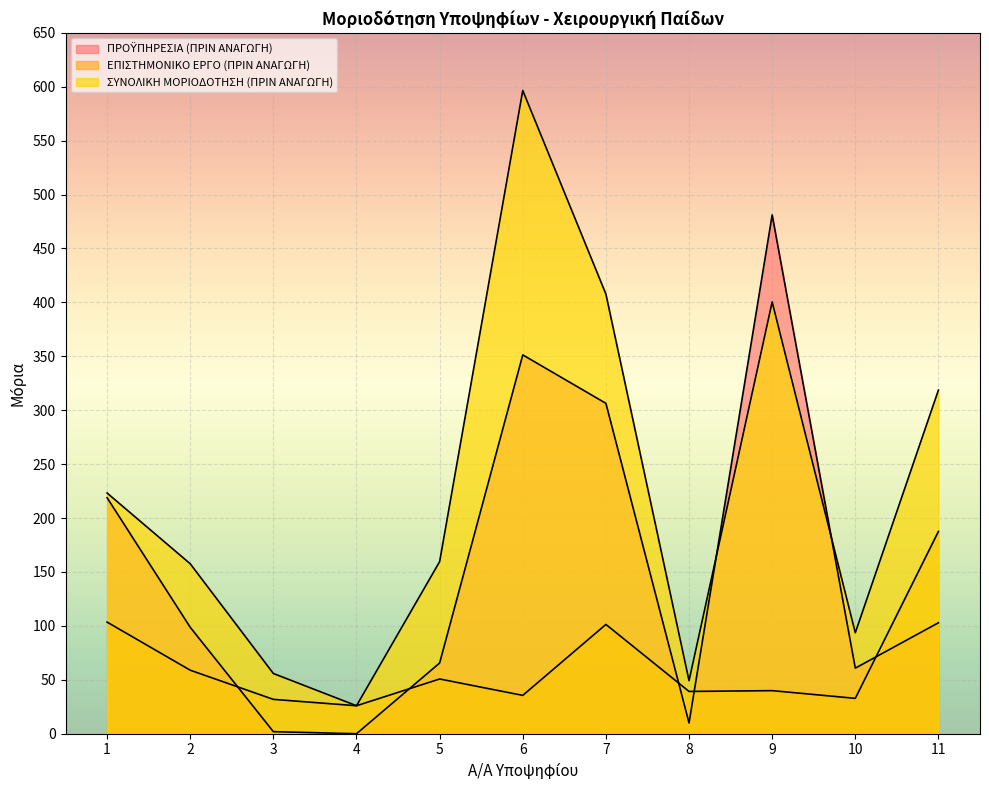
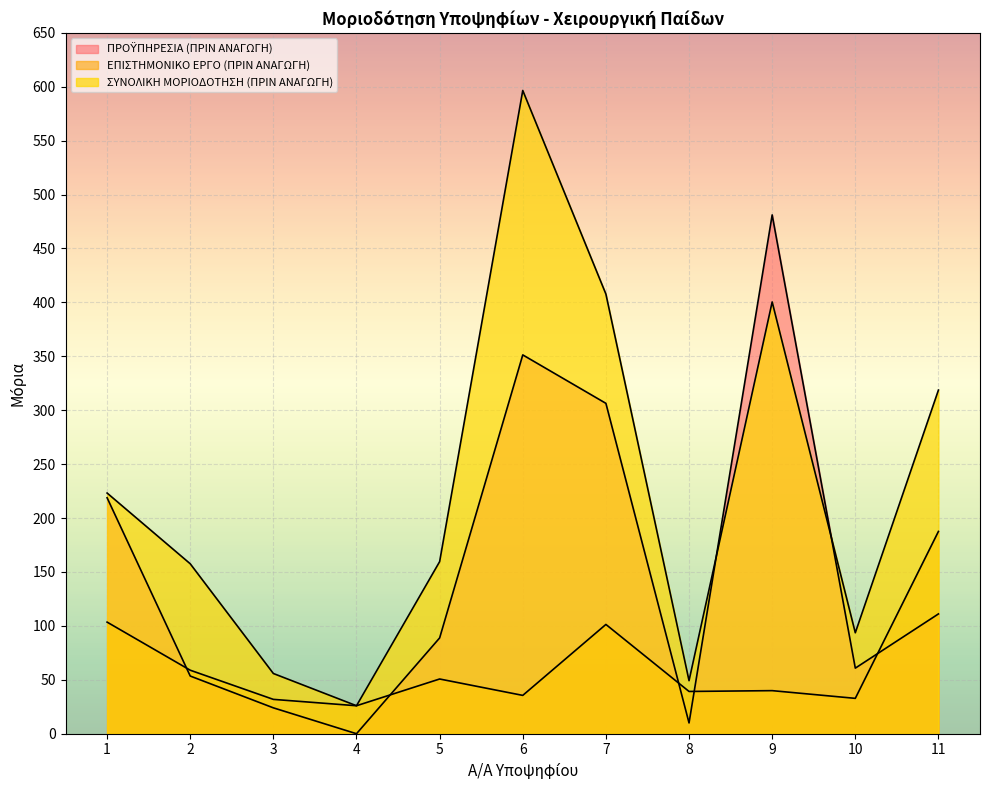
ΠΡΟΫΠΗΡΕΣΙΑ (ΠΡΙΝ ΑΝΑΓΩΓΗ), 2: 99 -> 54
ΠΡΟΫΠΗΡΕΣΙΑ (ΠΡΙΝ ΑΝΑΓΩΓΗ), 3: 2 -> 24
ΠΡΟΫΠΗΡΕΣΙΑ (ΠΡΙΝ ΑΝΑΓΩΓΗ), 5: 66 -> 89
ΠΡΟΫΠΗΡΕΣΙΑ (ΠΡΙΝ ΑΝΑΓΩΓΗ), 11: 103 -> 111
